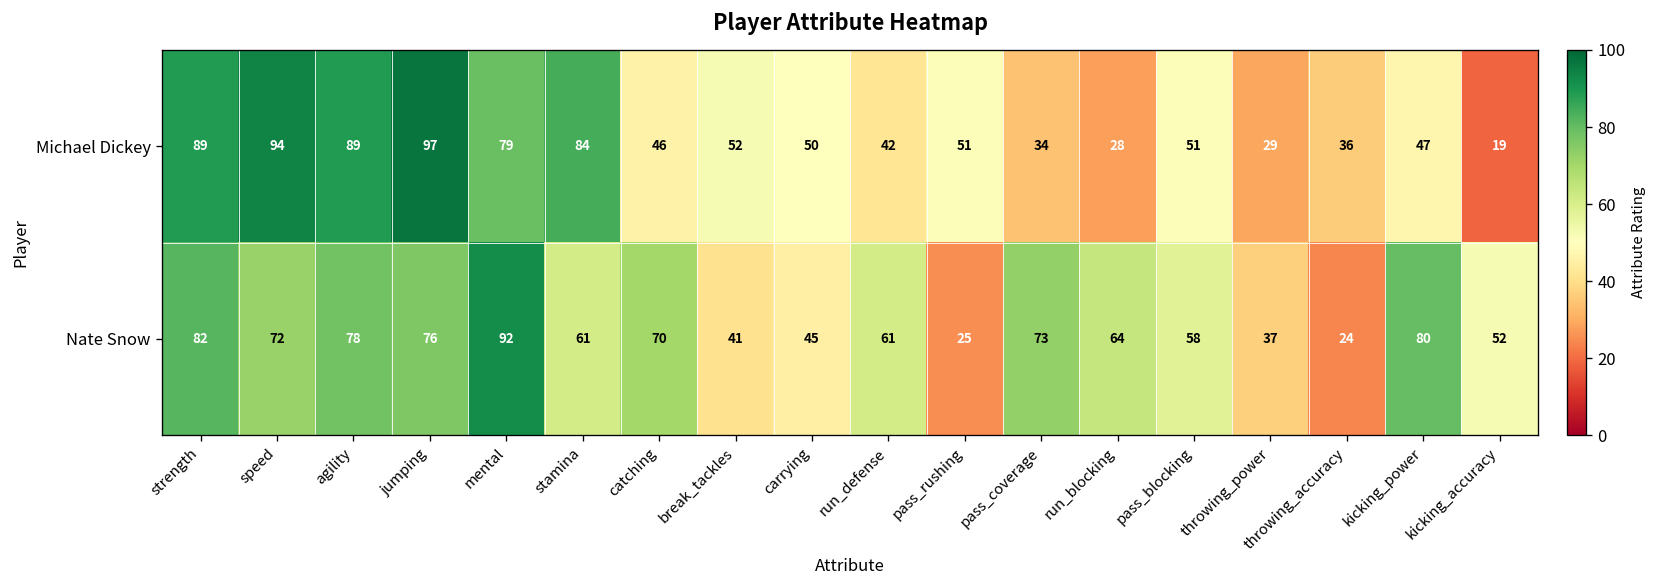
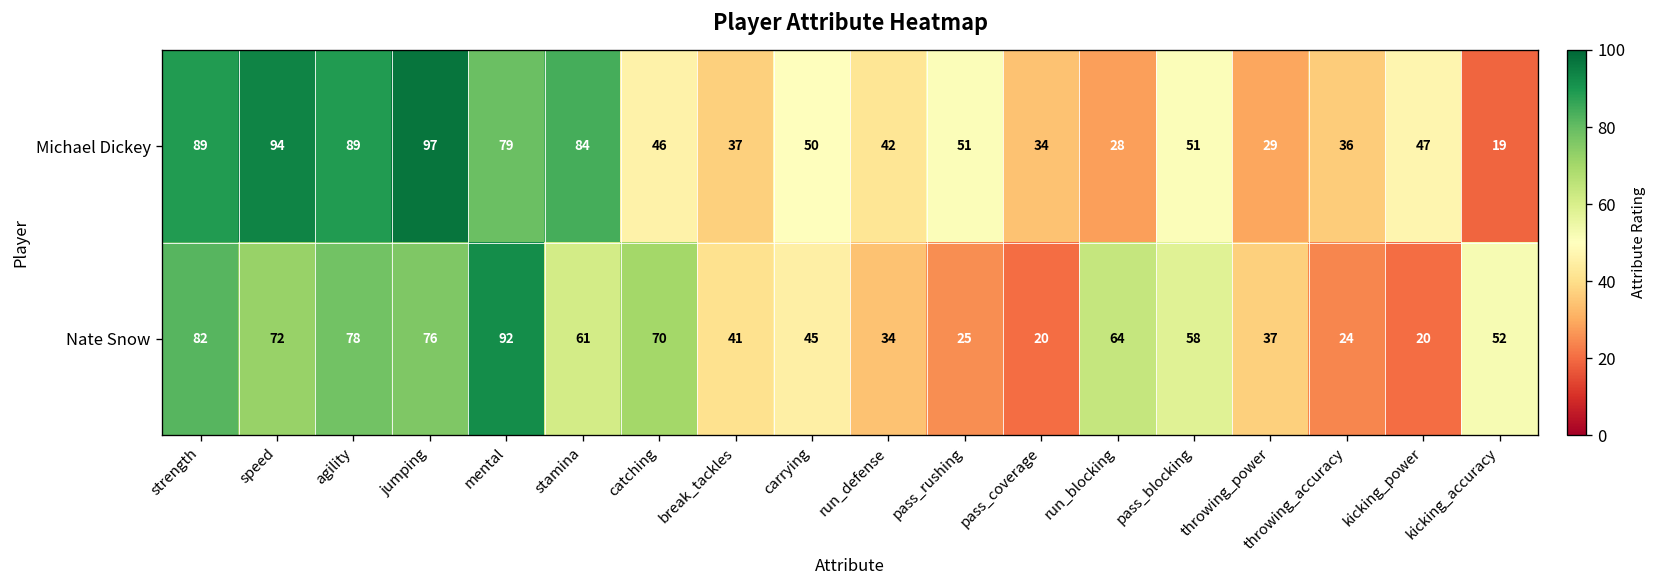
Michael Dickey, break_tackles: 52 -> 37
Nate Snow, run_defense: 61 -> 34
Nate Snow, pass_coverage: 73 -> 20
Nate Snow, kicking_power: 80 -> 20
